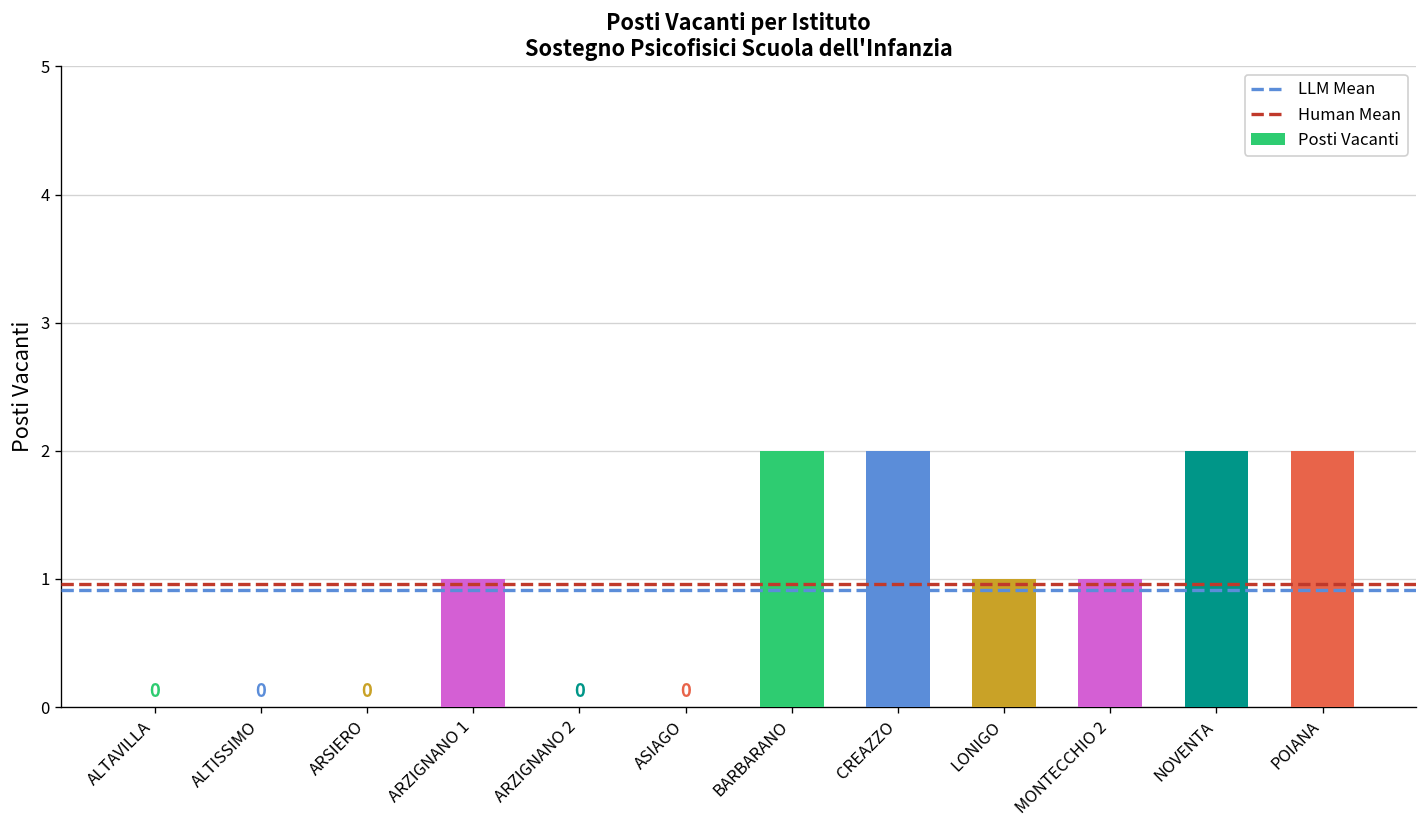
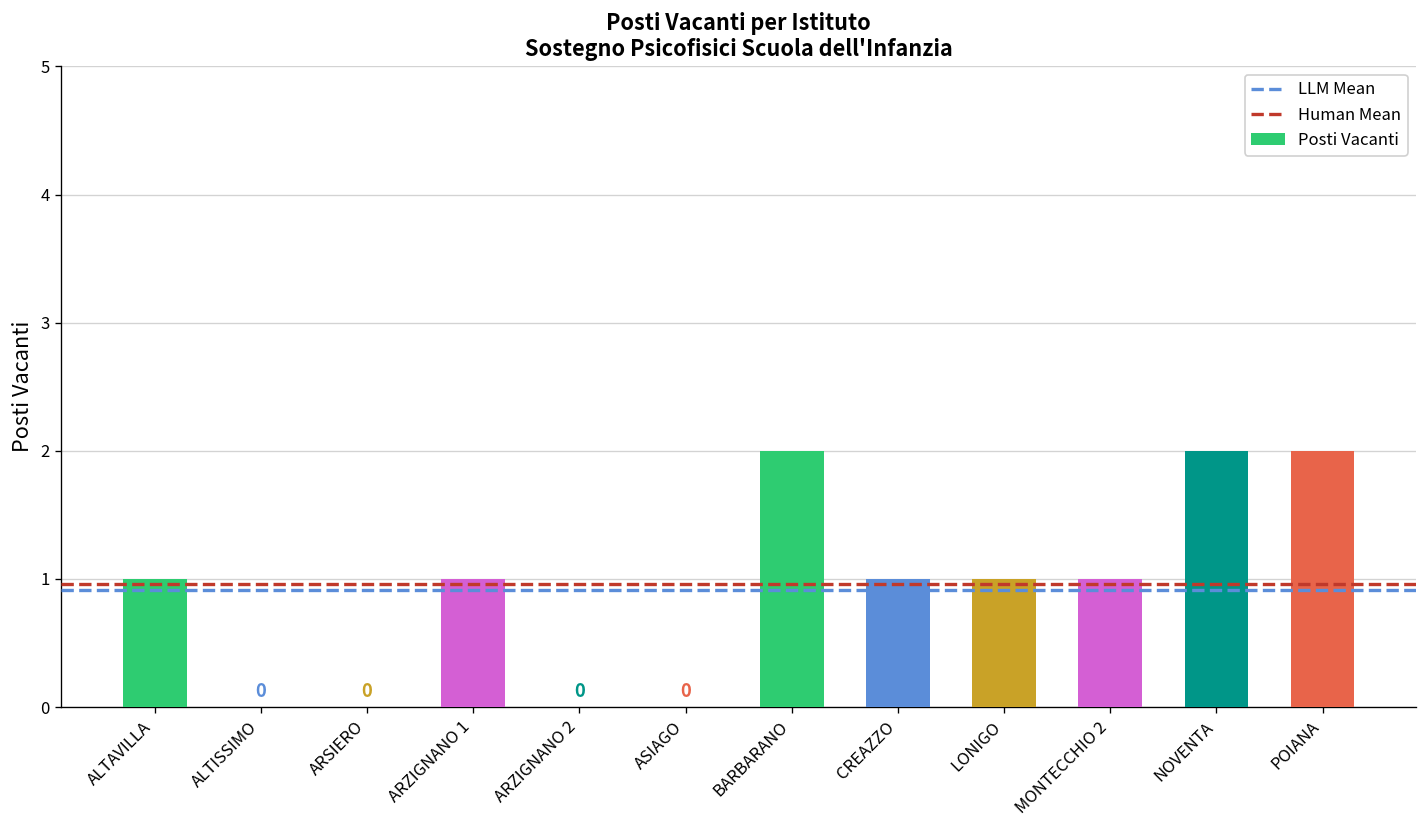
ALTAVILLA: 0 -> 1
CREAZZO: 2 -> 1
